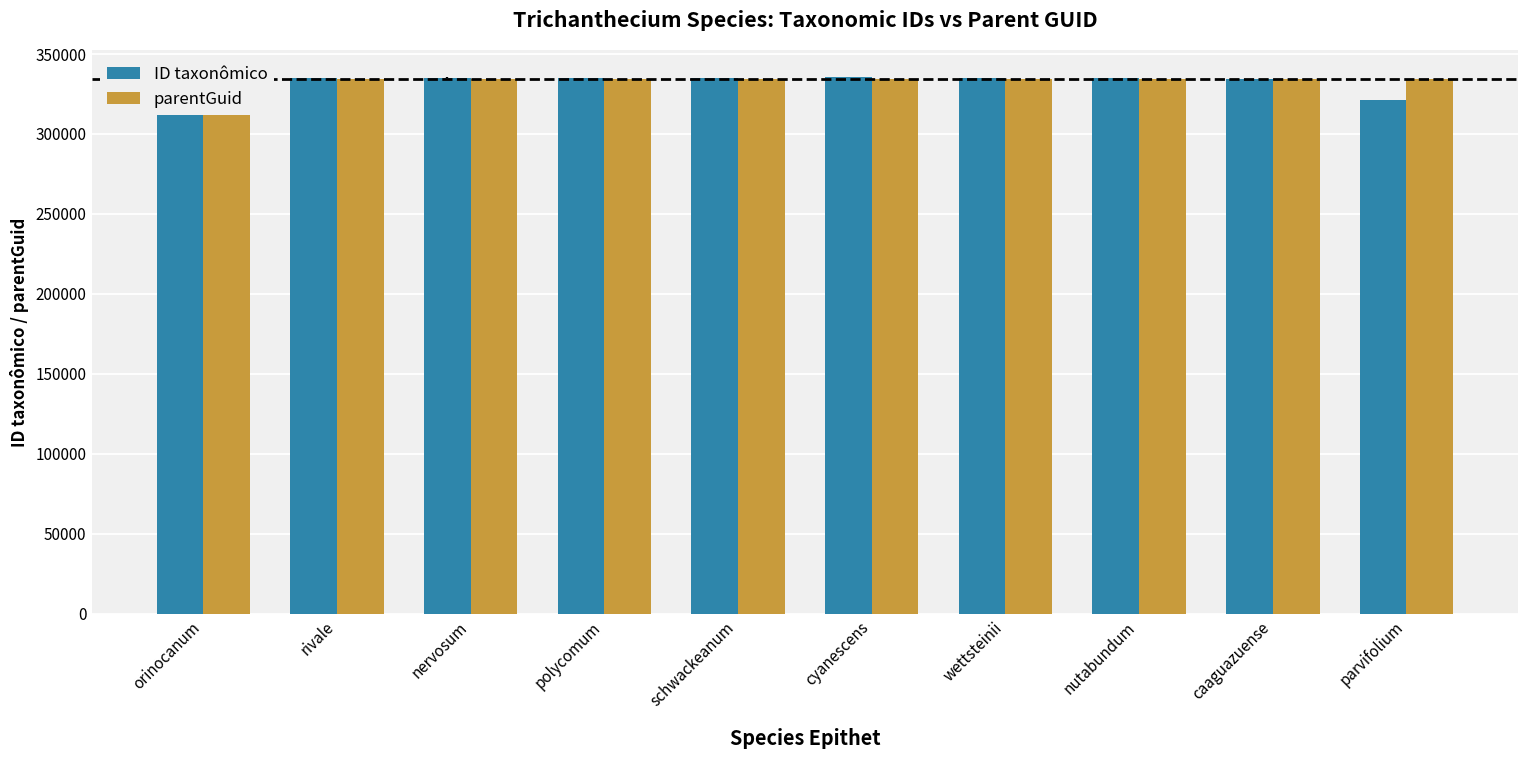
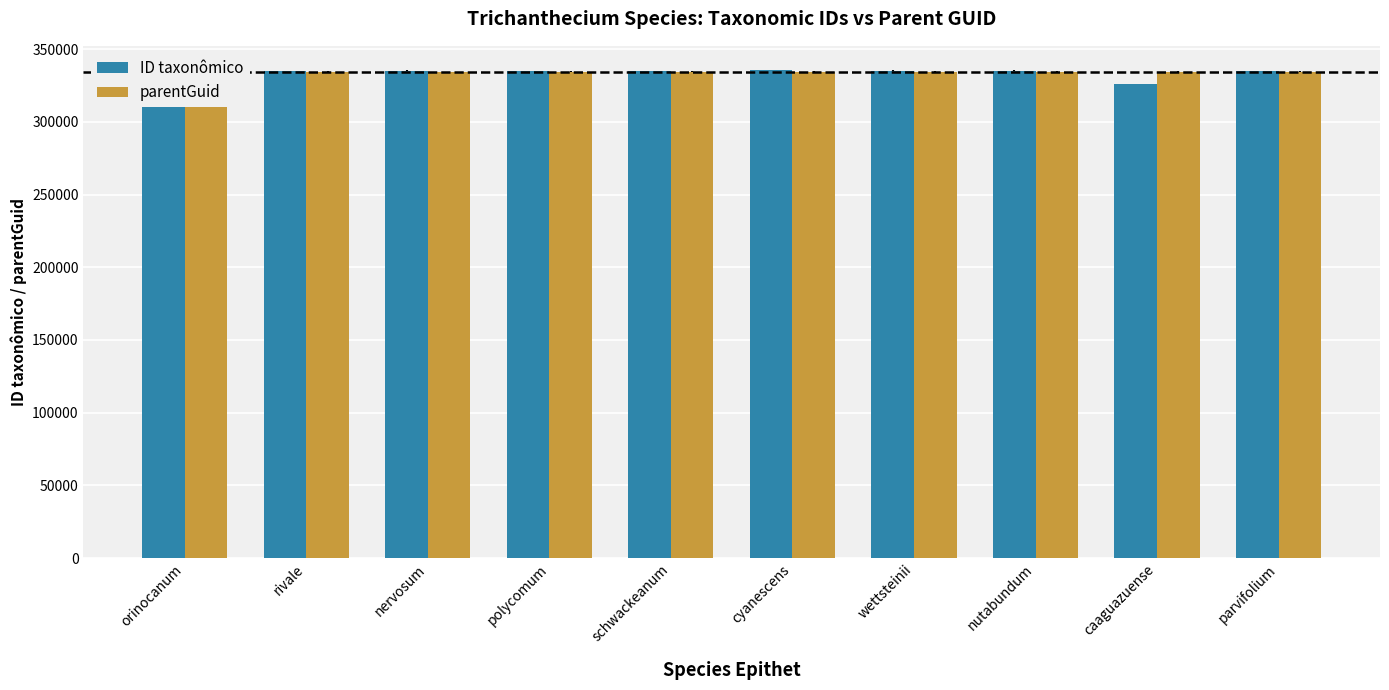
ID taxonômico, caaguazuense: 335000 -> 326000
ID taxonômico, parvifolium: 321000 -> 335000
